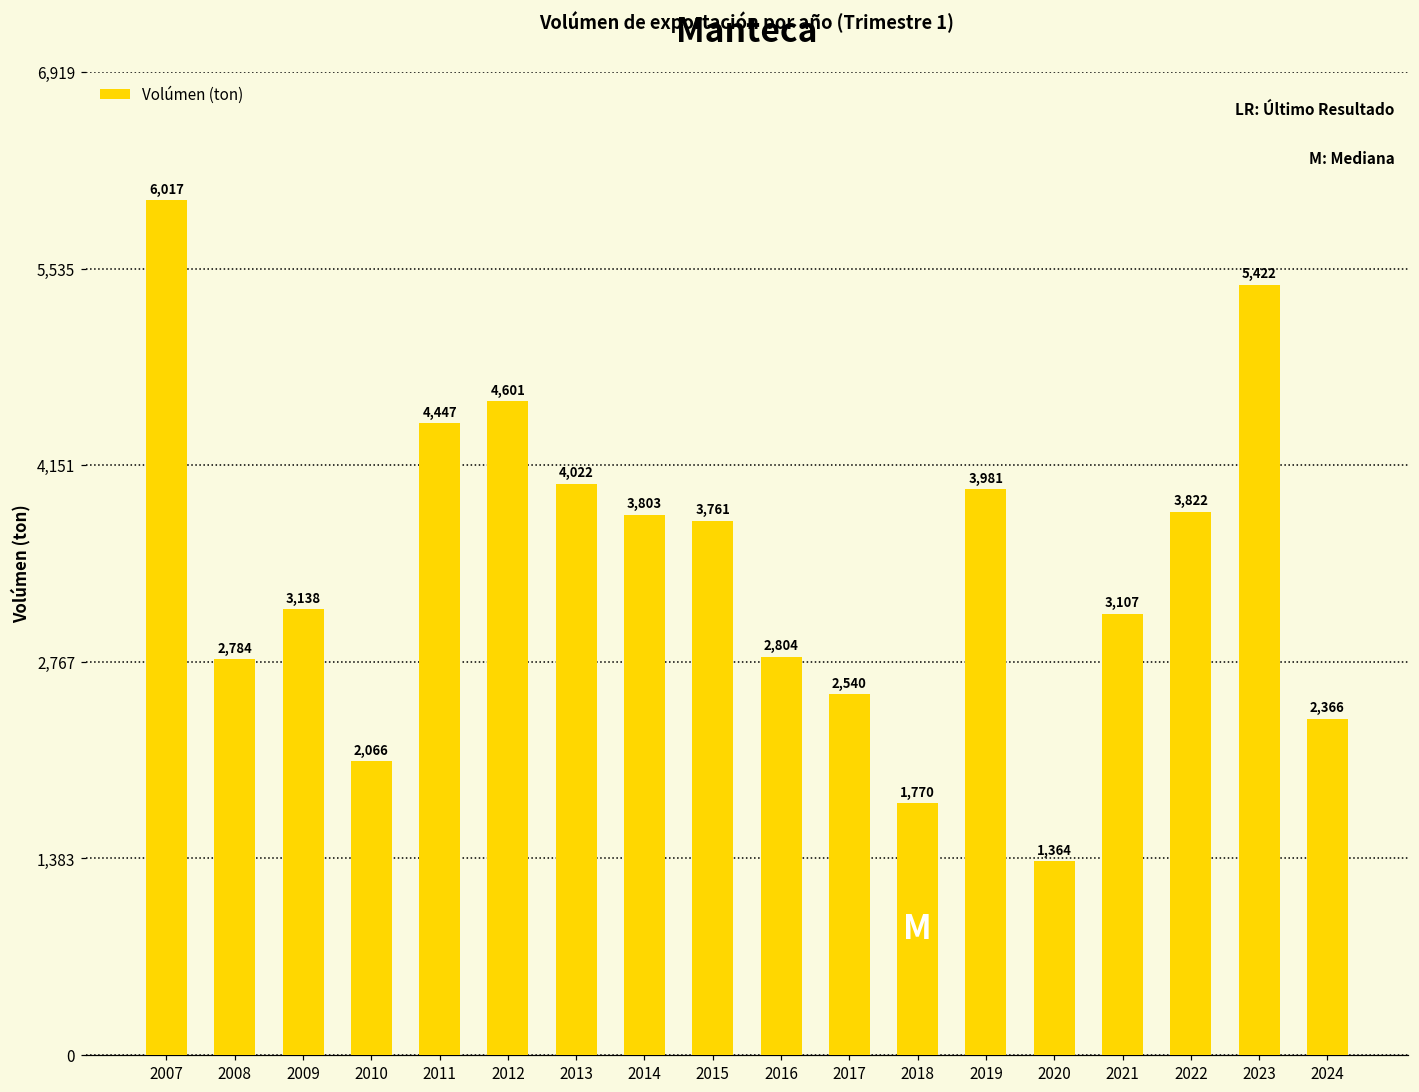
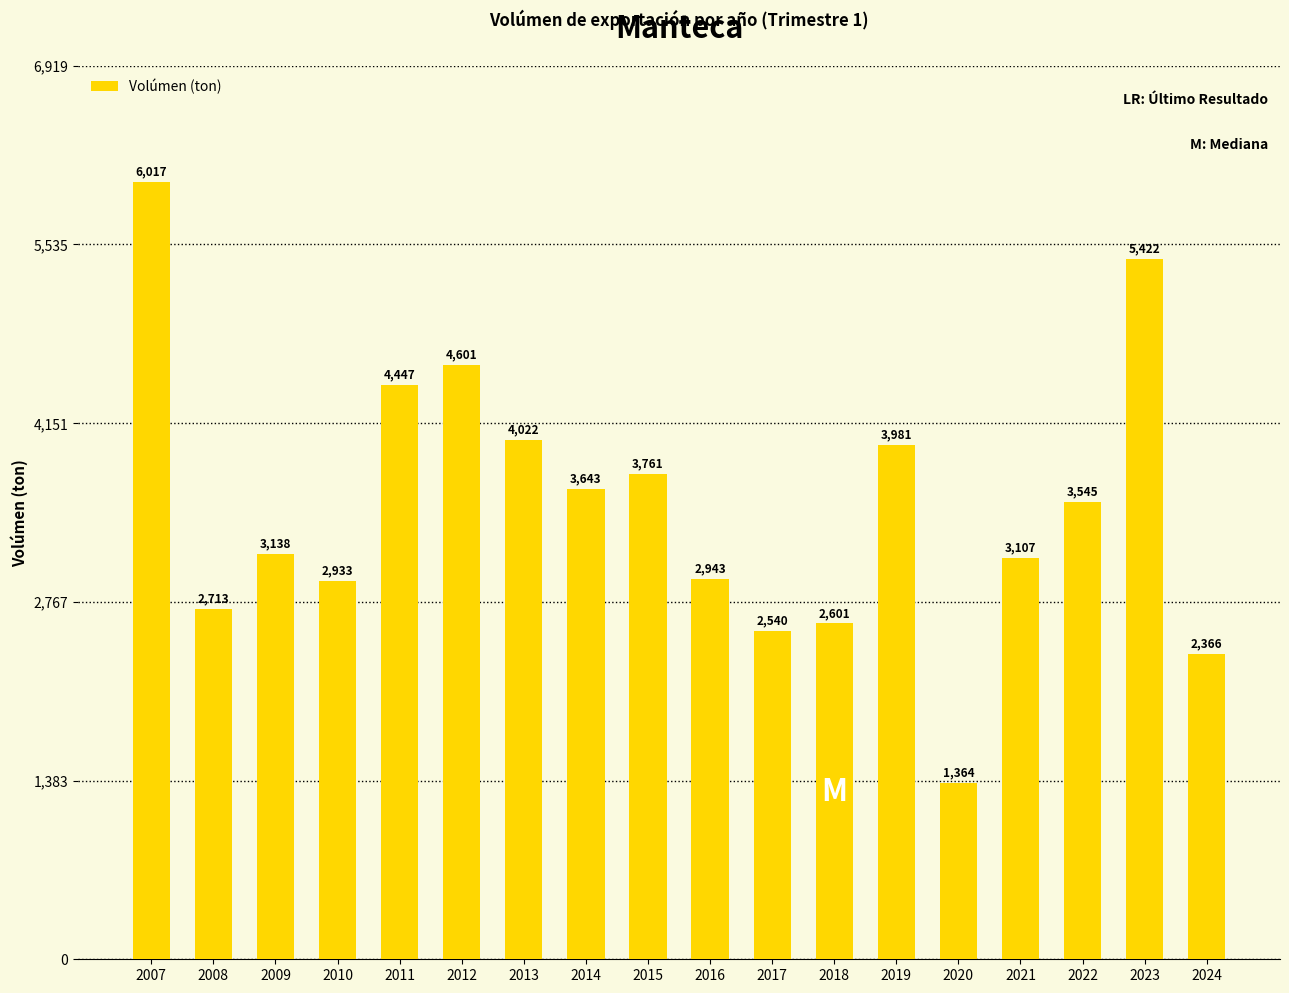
2008: 2,784 -> 2,713
2010: 2,066 -> 2,933
2014: 3,803 -> 3,643
2016: 2,804 -> 2,943
2018: 1,770 -> 2,601
2022: 3,822 -> 3,545
